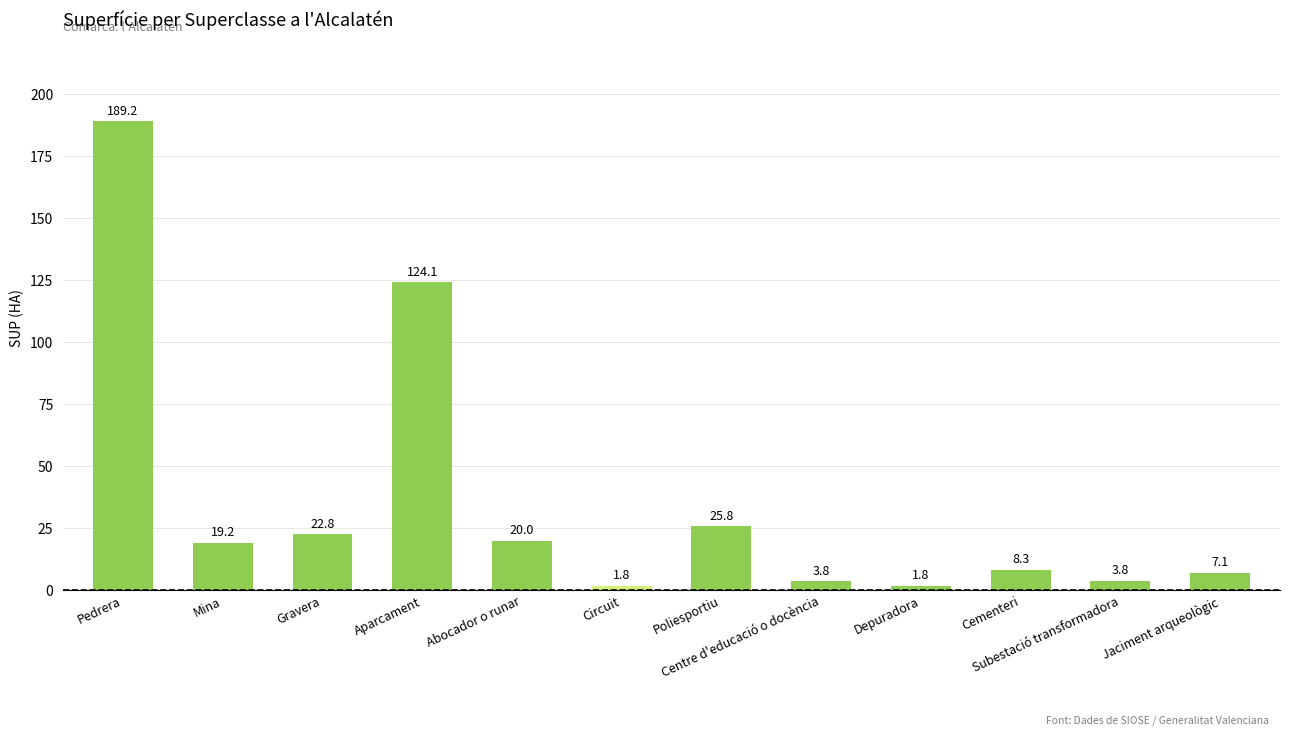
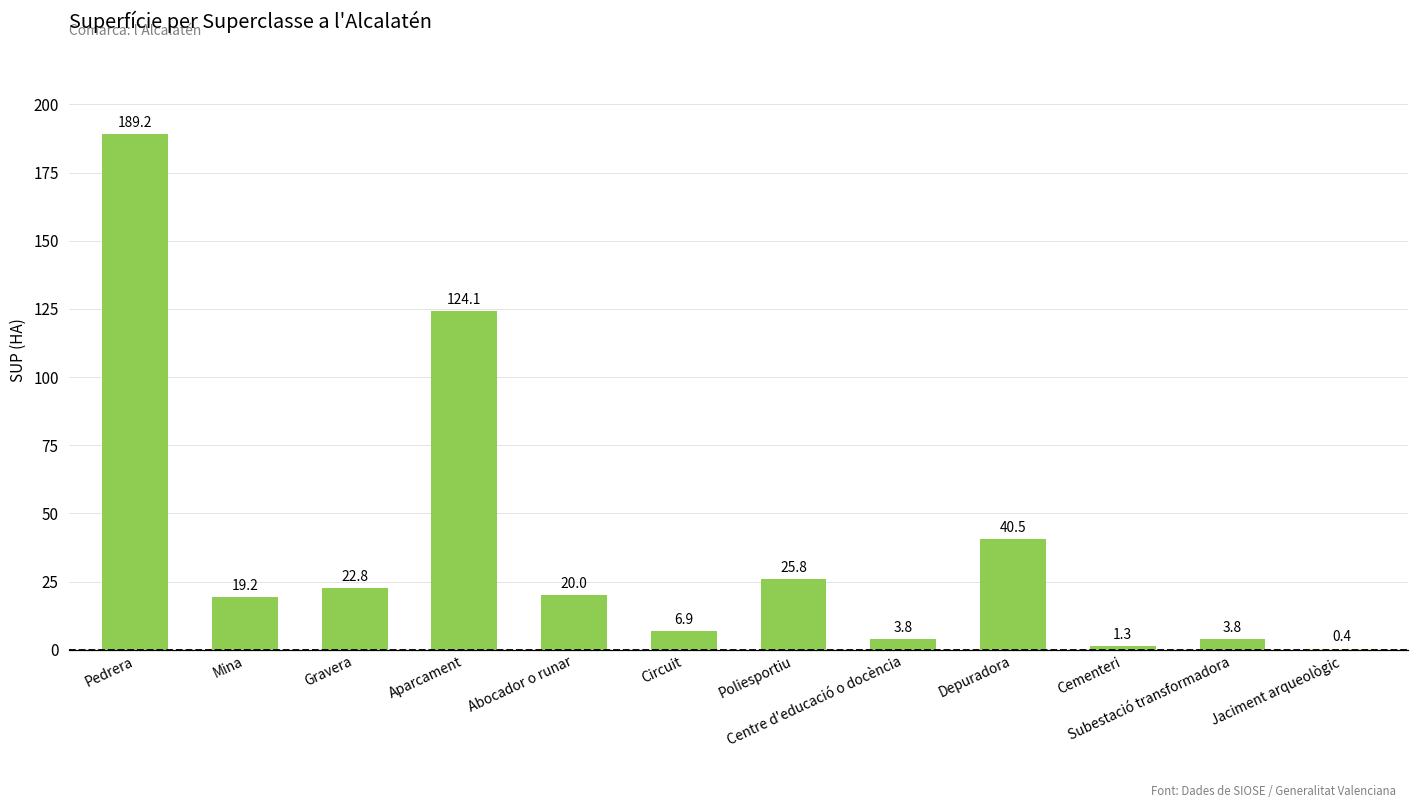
Circuit: 1.8 -> 6.9
Depuradora: 1.8 -> 40.5
Cementeri: 8.3 -> 1.3
Jaciment arqueològic: 7.1 -> 0.4
